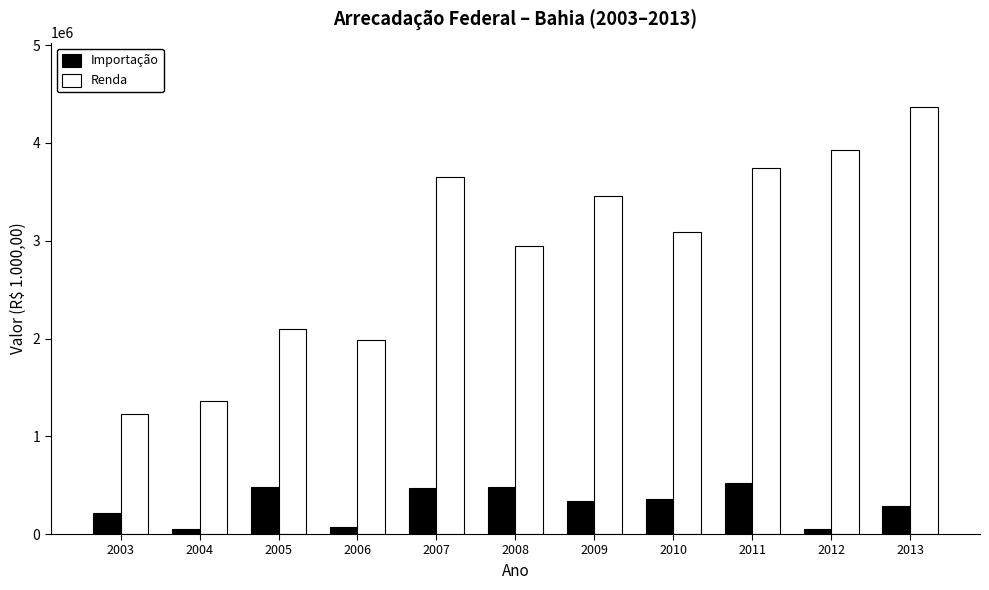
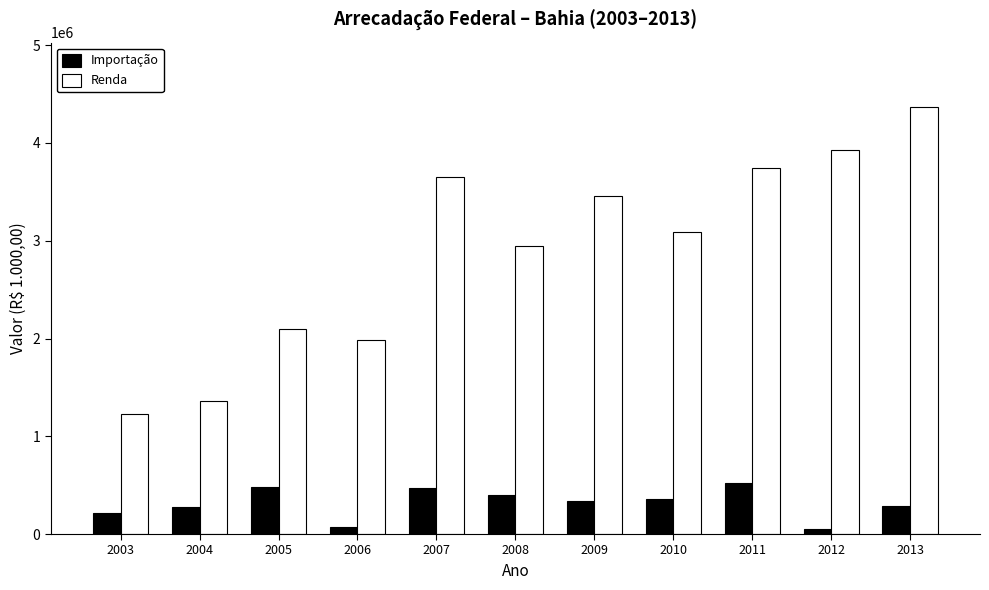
Importação, 2004: 100000 -> 300000
Importação, 2008: 500000 -> 400000
